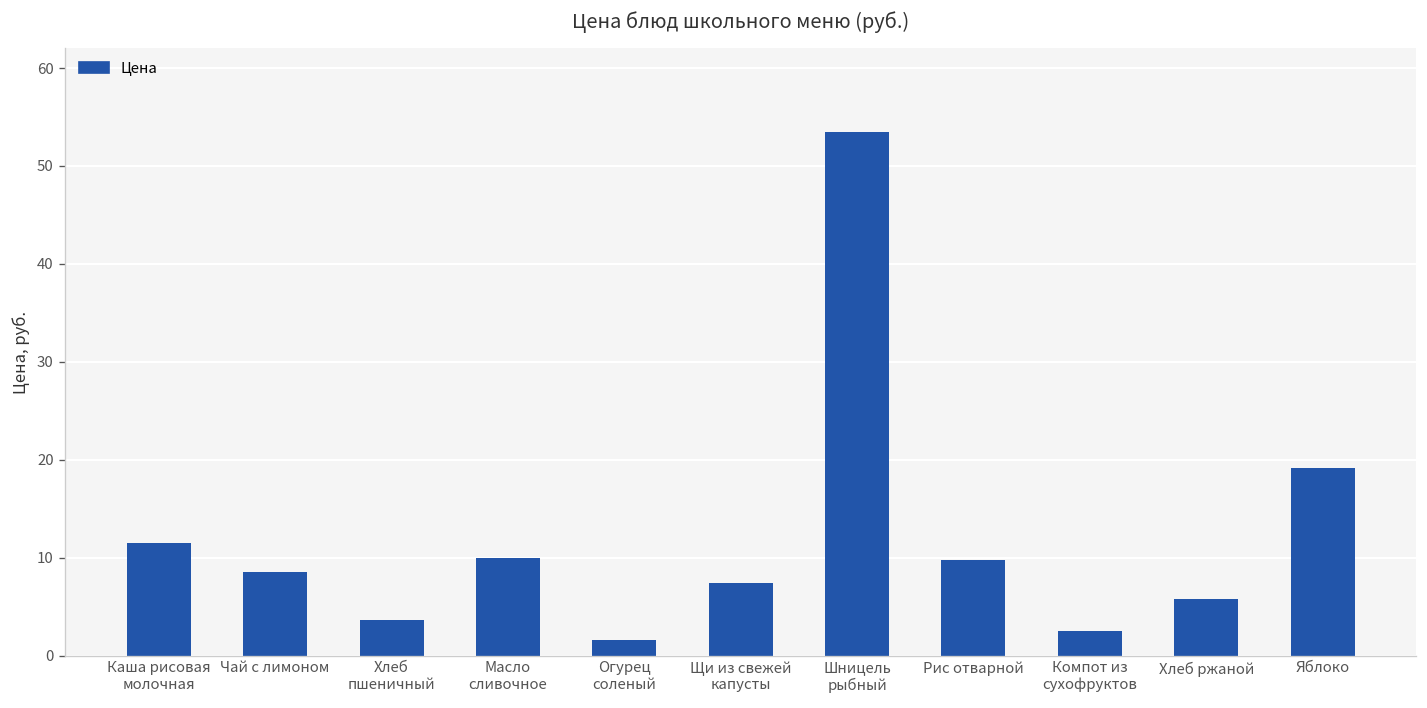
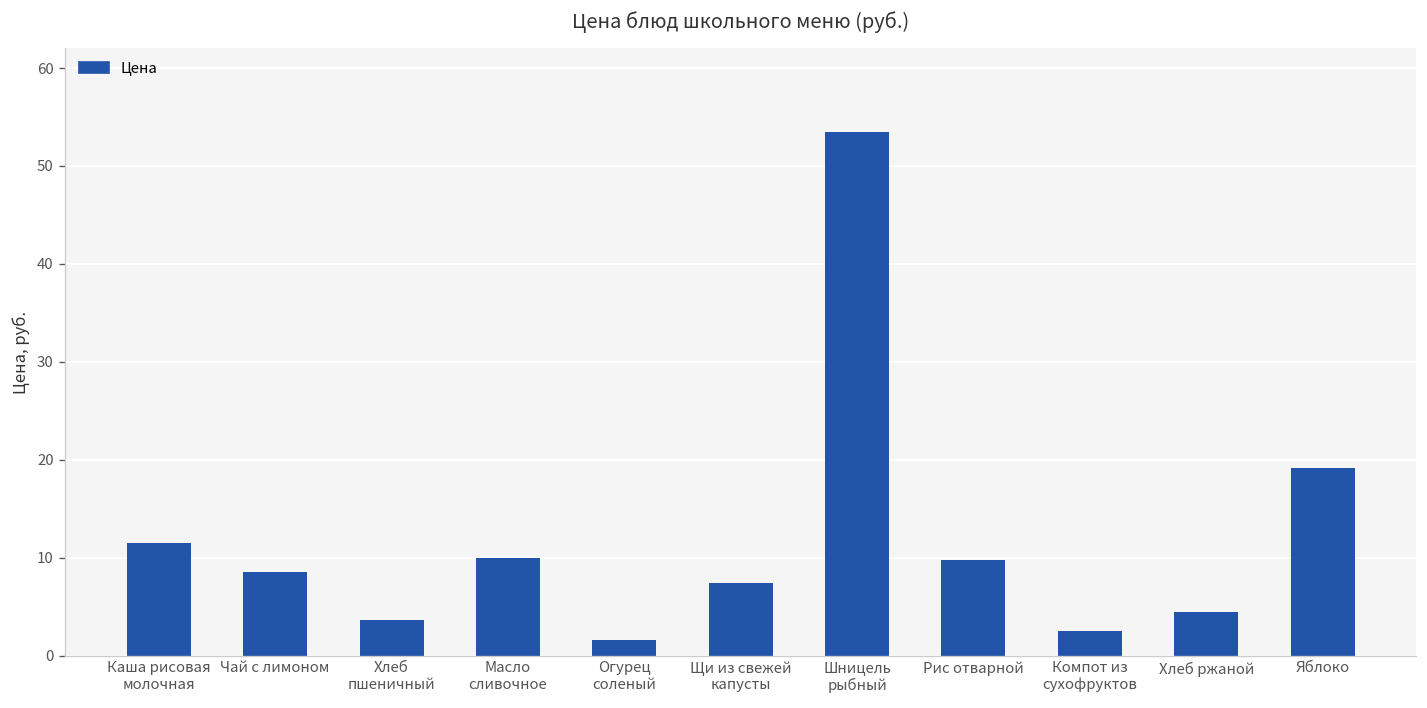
Хлеб ржаной: 6 -> 4
